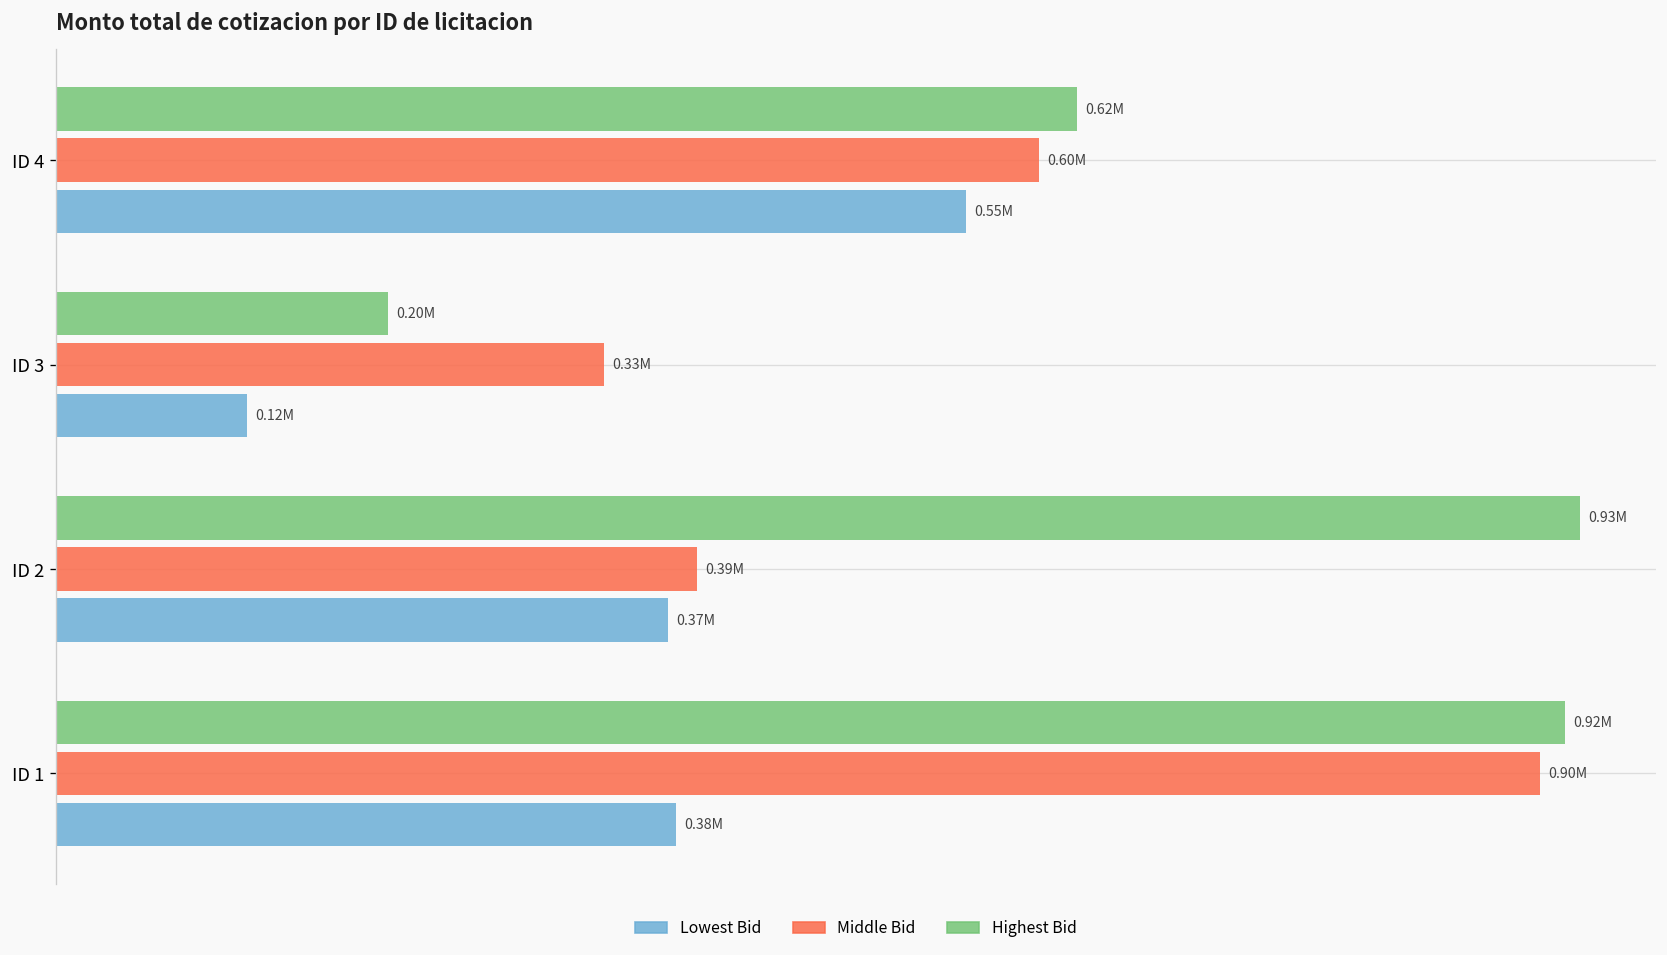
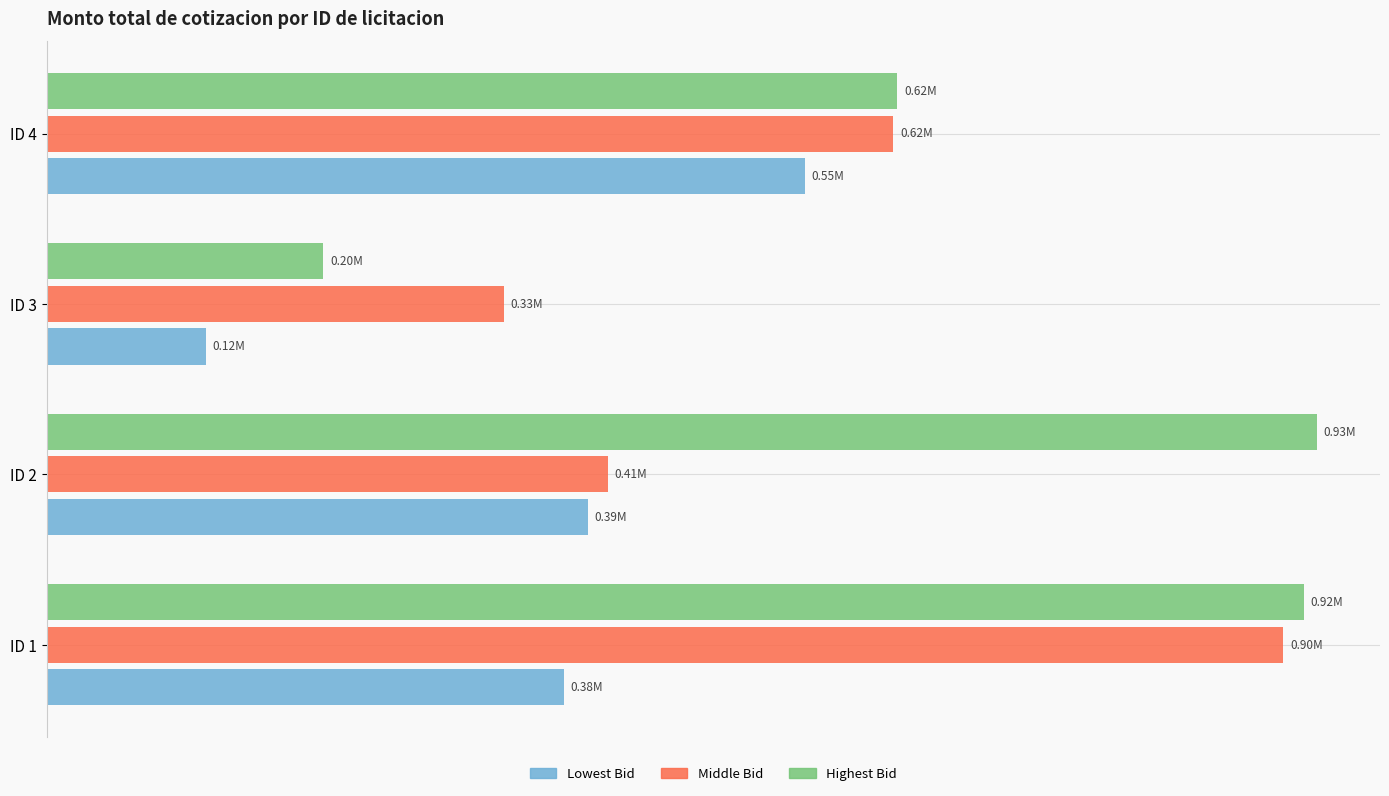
Middle Bid, ID 4: 0.60M -> 0.62M
Middle Bid, ID 2: 0.39M -> 0.41M
Lowest Bid, ID 2: 0.37M -> 0.39M
